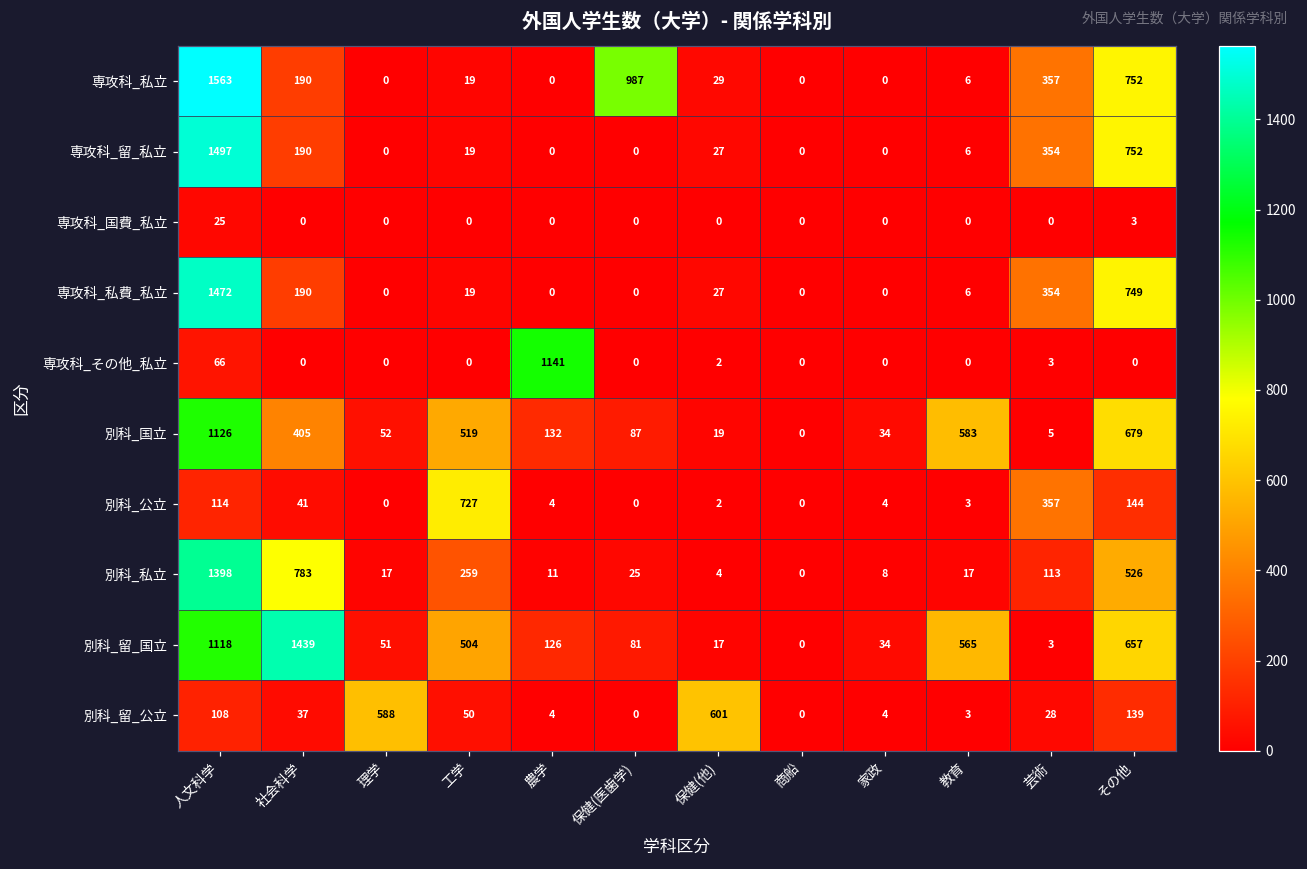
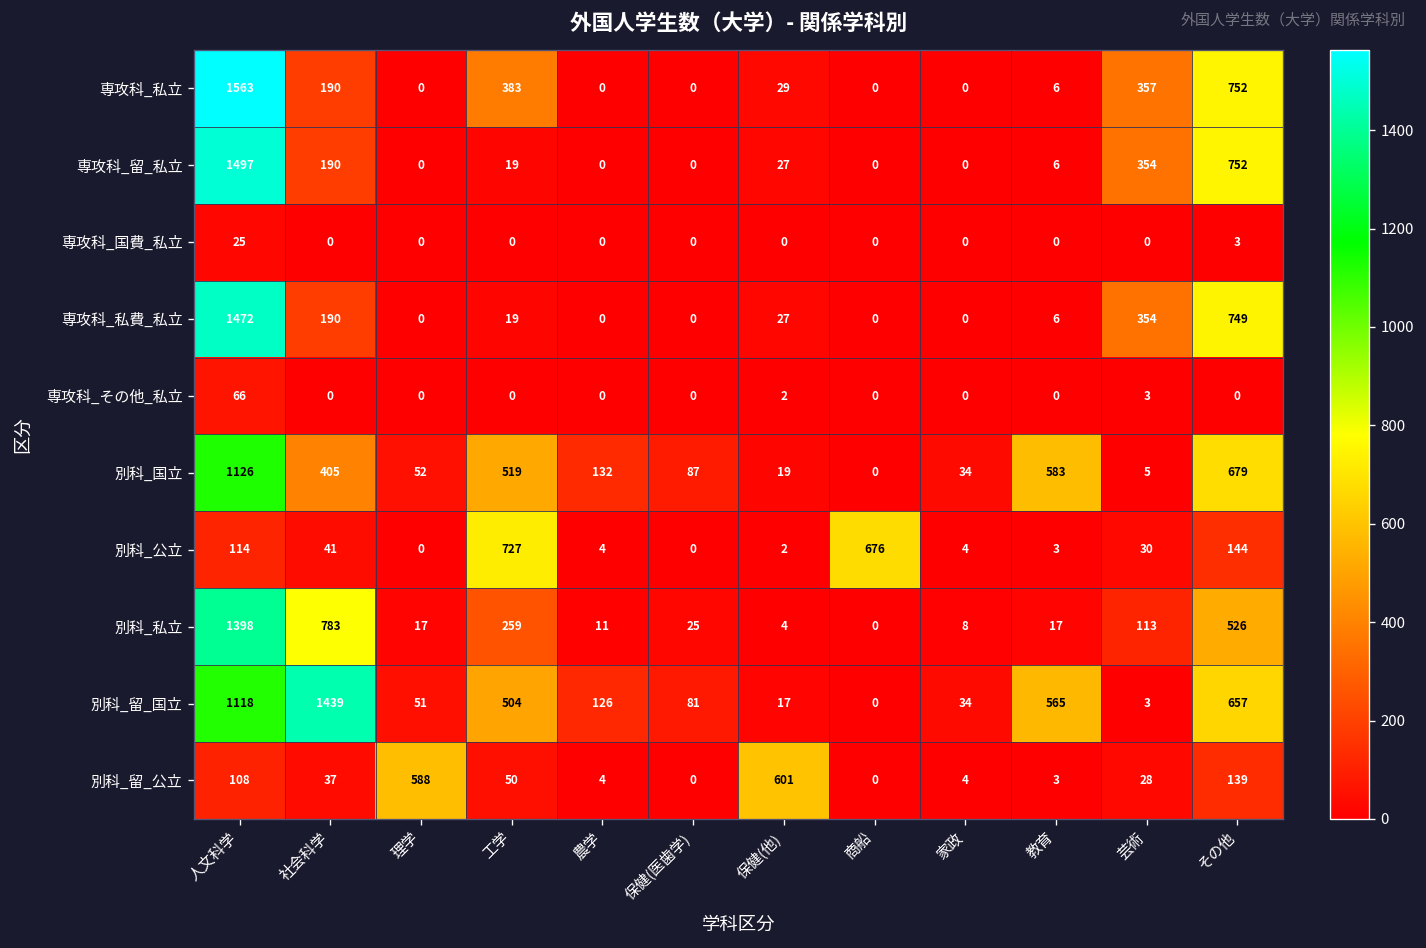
専攻科_私立, 工学: 19 -> 383
専攻科_私立, 保健(医歯学): 987 -> 0
専攻科_その他_私立, 農学: 1141 -> 0
別科_公立, 商船: 0 -> 676
別科_公立, 芸術: 357 -> 30
